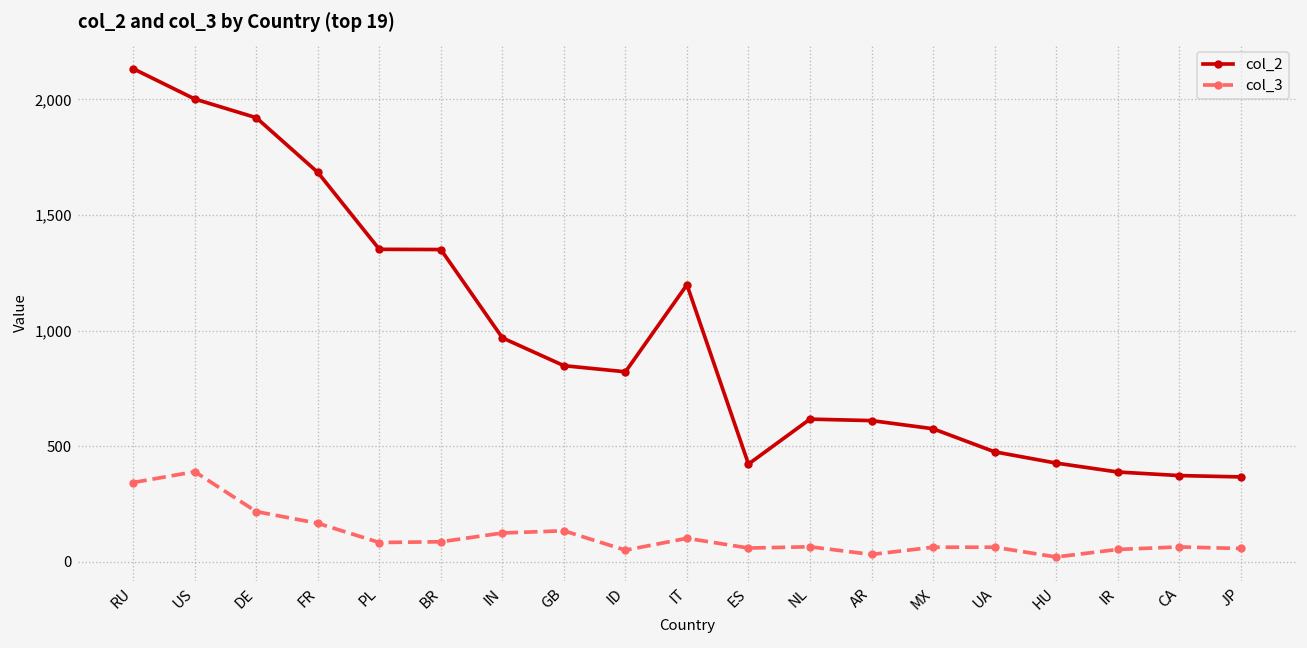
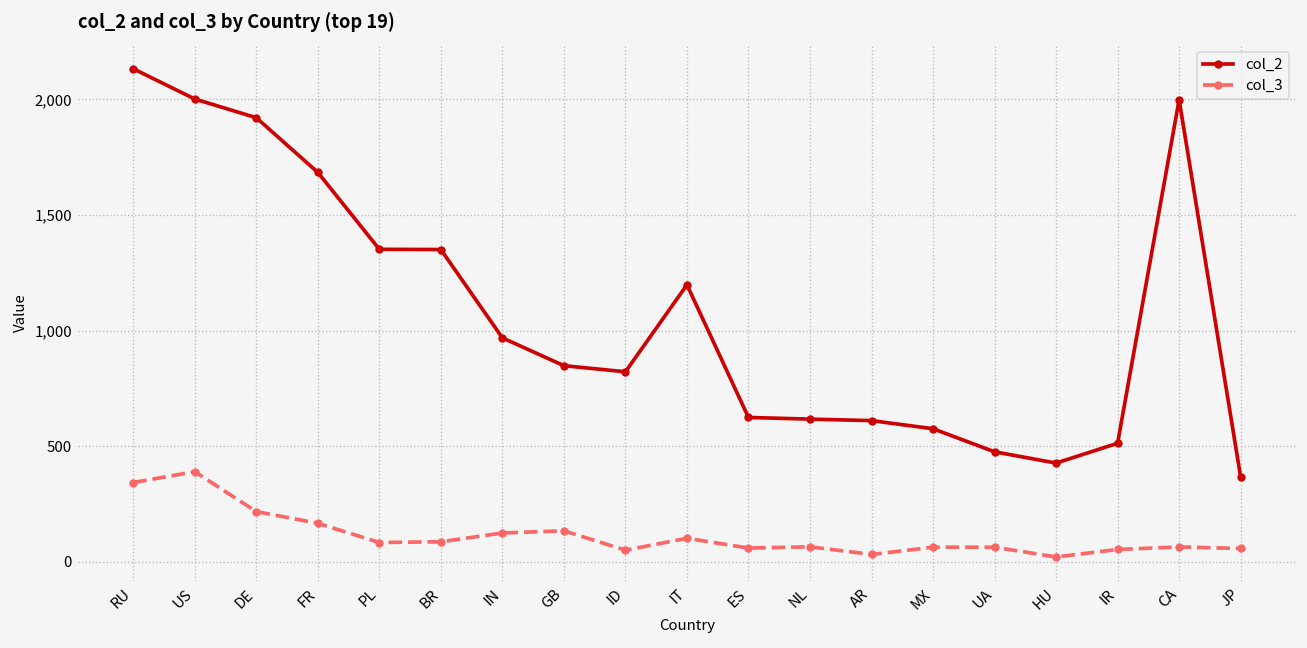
col_2, ES: 420 -> 620
col_2, IR: 390 -> 510
col_2, CA: 370 -> 2,000
